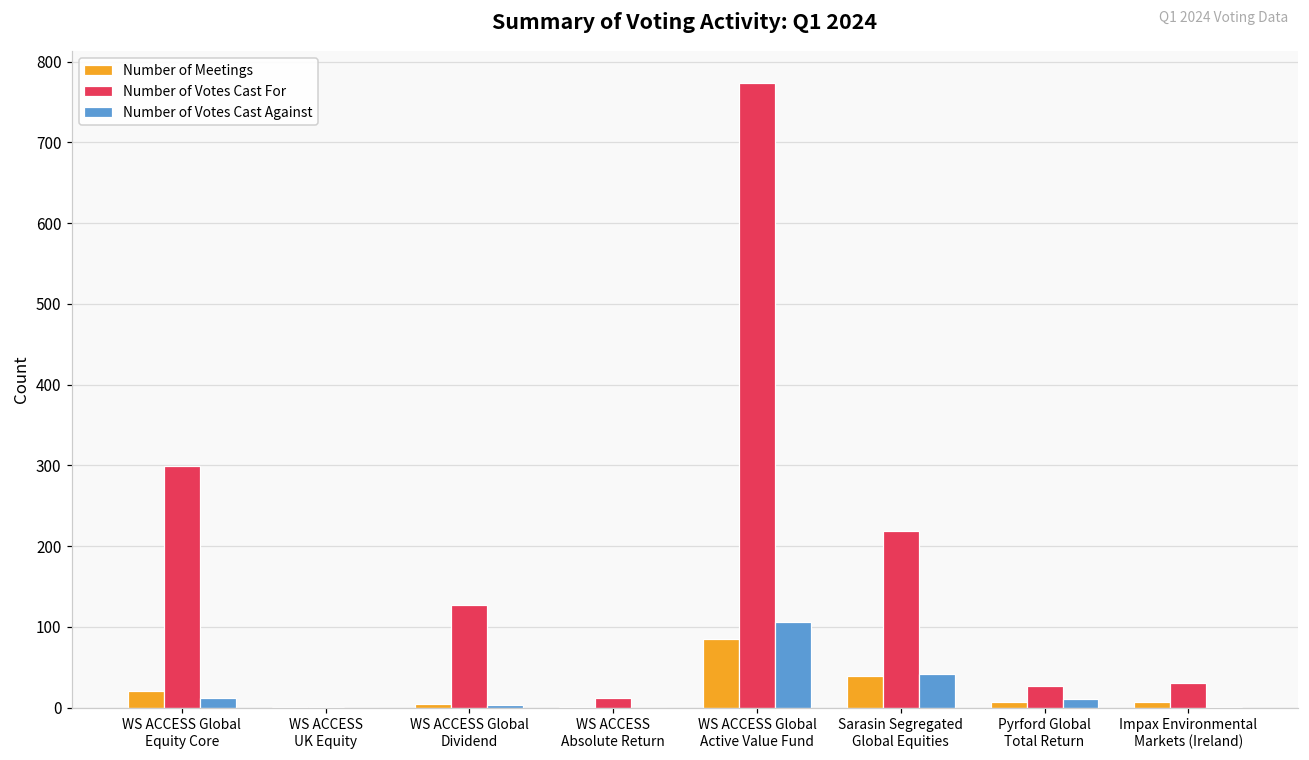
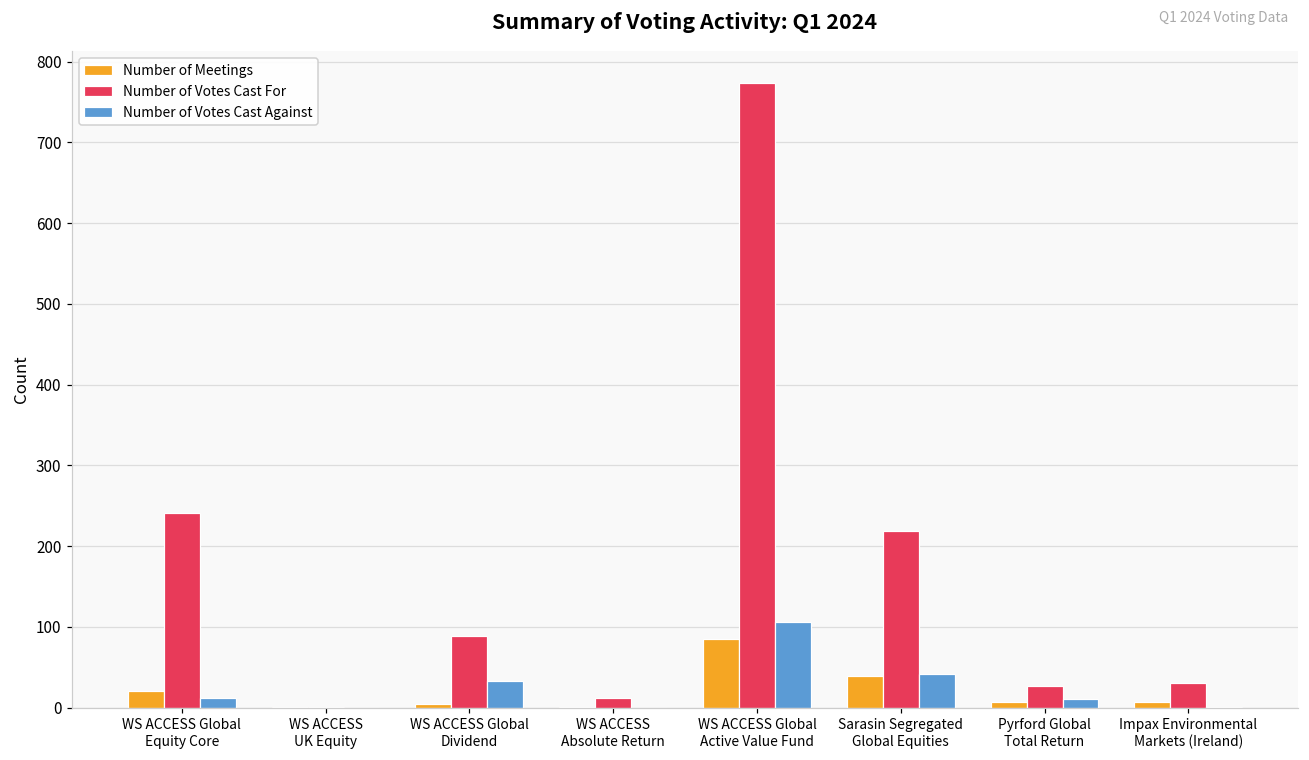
Number of Votes Cast For, WS ACCESS Global Equity Core: 300 -> 240
Number of Votes Cast For, WS ACCESS Global Dividend: 130 -> 90
Number of Votes Cast Against, WS ACCESS Global Dividend: 0 -> 30
